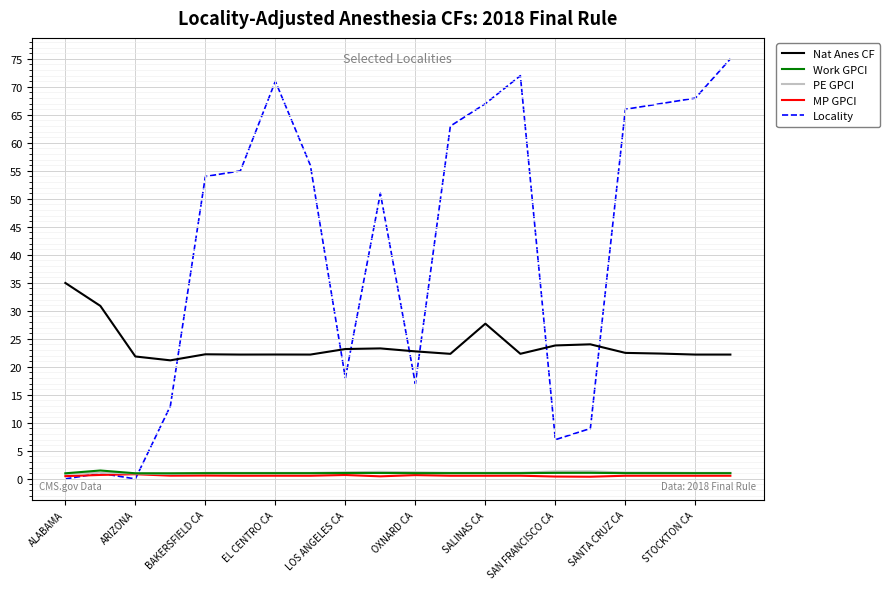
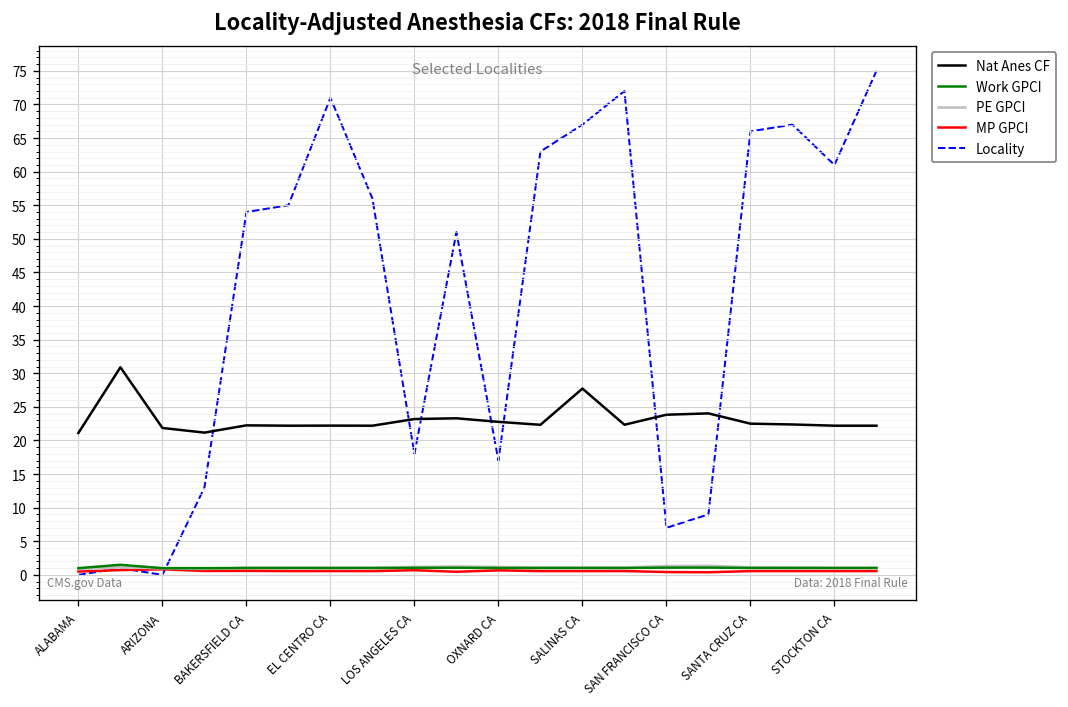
Nat Anes CF, ALABAMA: 35 -> 21
Locality, STOCKTON CA: 68 -> 61
